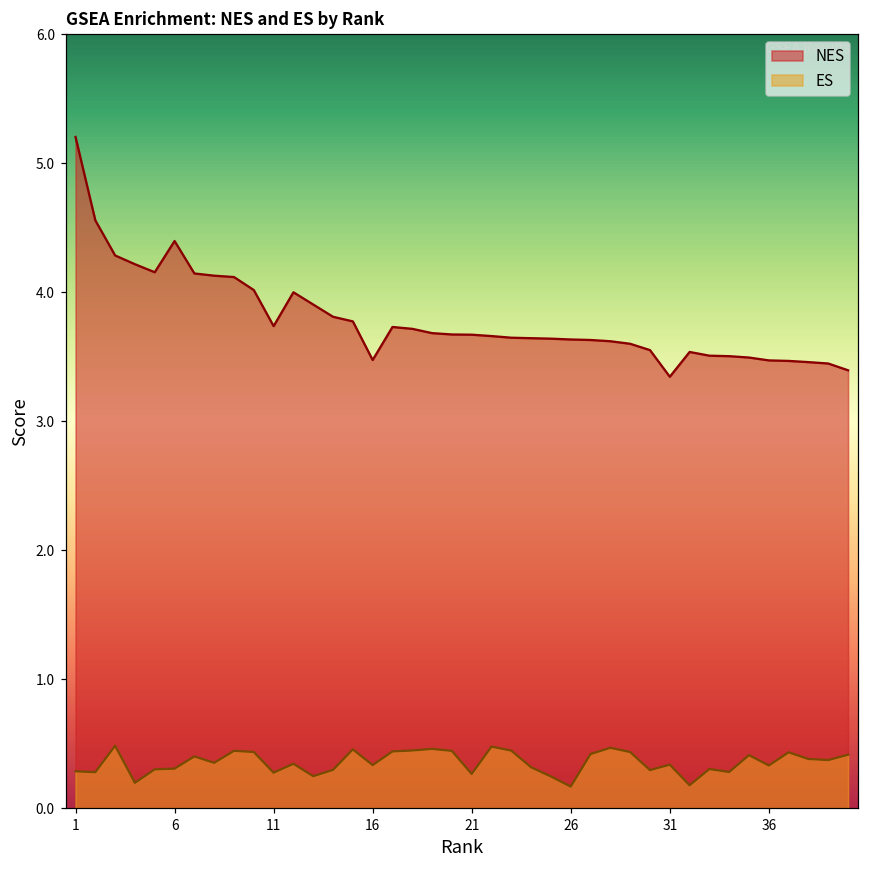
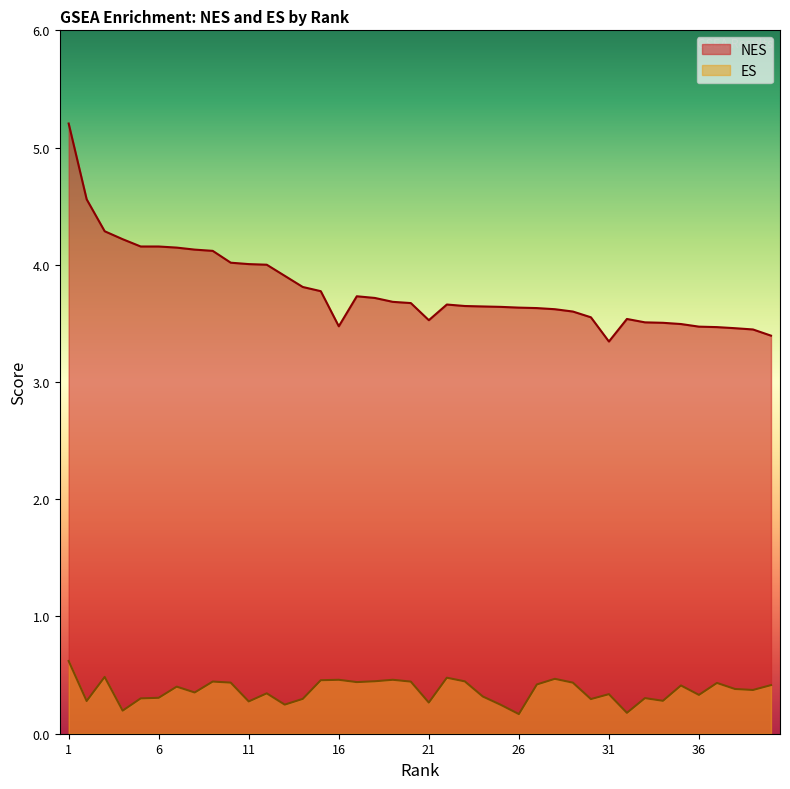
ES, 1: 0.29 -> 0.62
NES, 6: 4.40 -> 4.16
NES, 11: 3.74 -> 4.01
ES, 16: 0.33 -> 0.46
NES, 21: 3.67 -> 3.53
